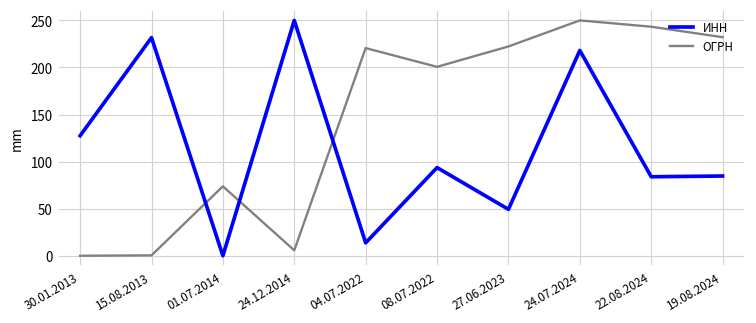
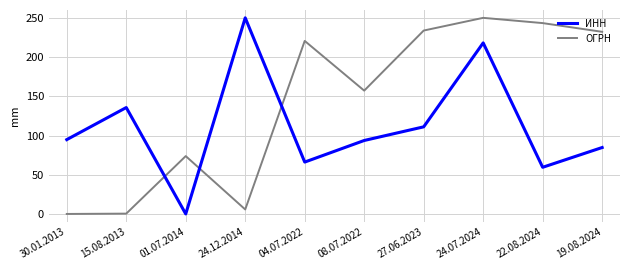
ИНН, 30.01.2013: 130 -> 90
ИНН, 15.08.2013: 230 -> 140
ИНН, 04.07.2022: 10 -> 70
ОГРН, 08.07.2022: 200 -> 160
ИНН, 27.06.2023: 50 -> 110
ОГРН, 27.06.2023: 220 -> 230
ИНН, 22.08.2024: 80 -> 60
